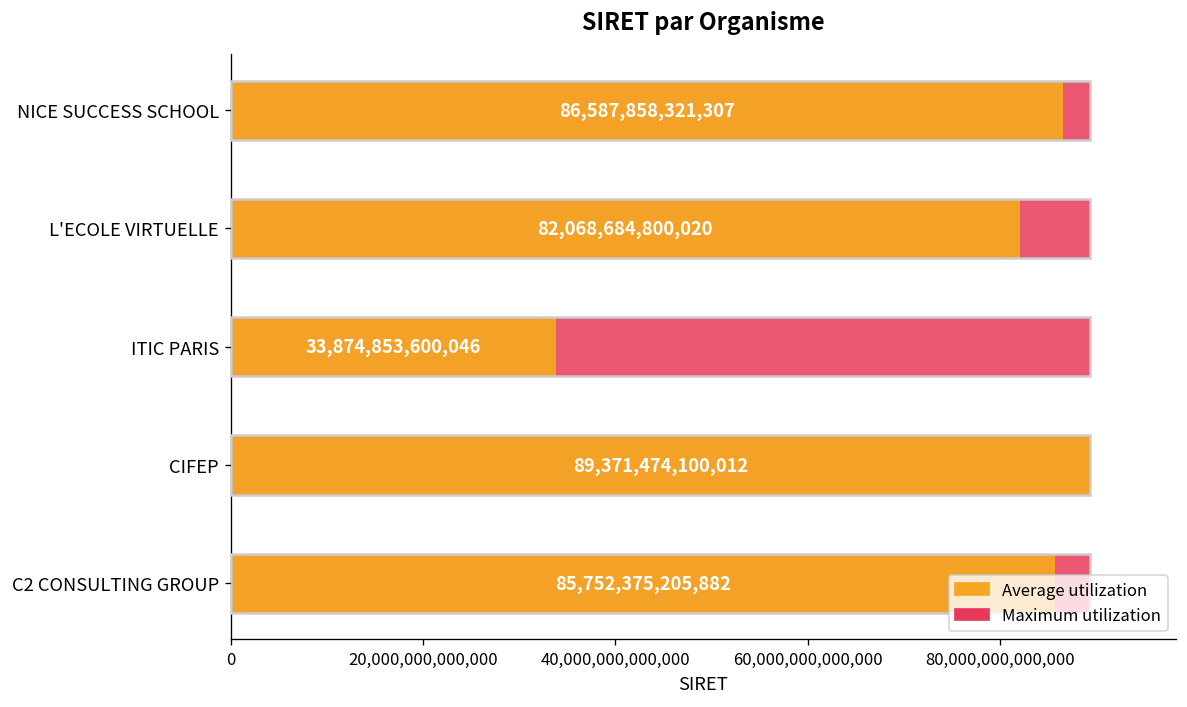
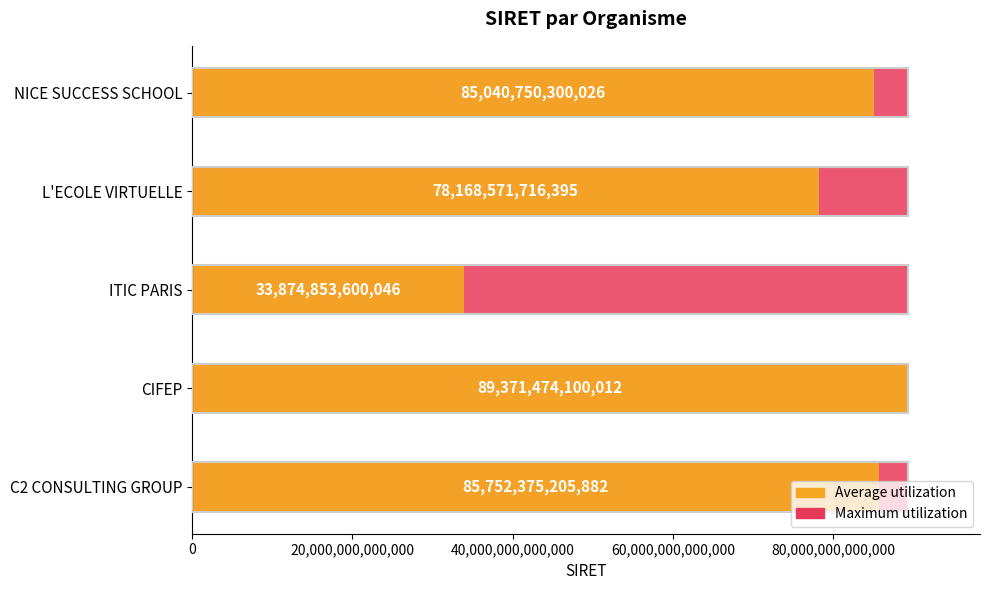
Average utilization, NICE SUCCESS SCHOOL: 86,587,858,321,307 -> 85,040,750,300,026
Average utilization, L'ECOLE VIRTUELLE: 82,068,684,800,020 -> 78,168,571,716,395
